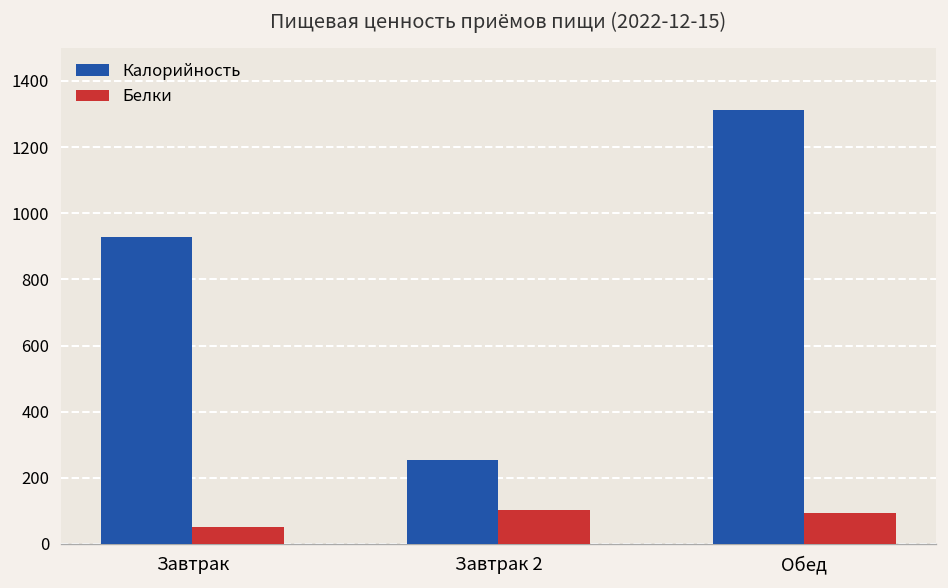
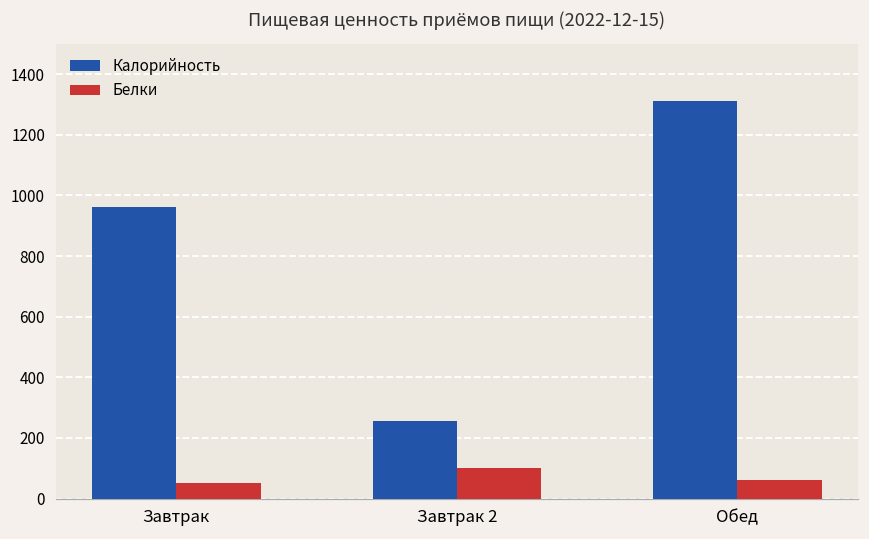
Калорийность, Завтрак: 930 -> 960
Белки, Обед: 100 -> 60
